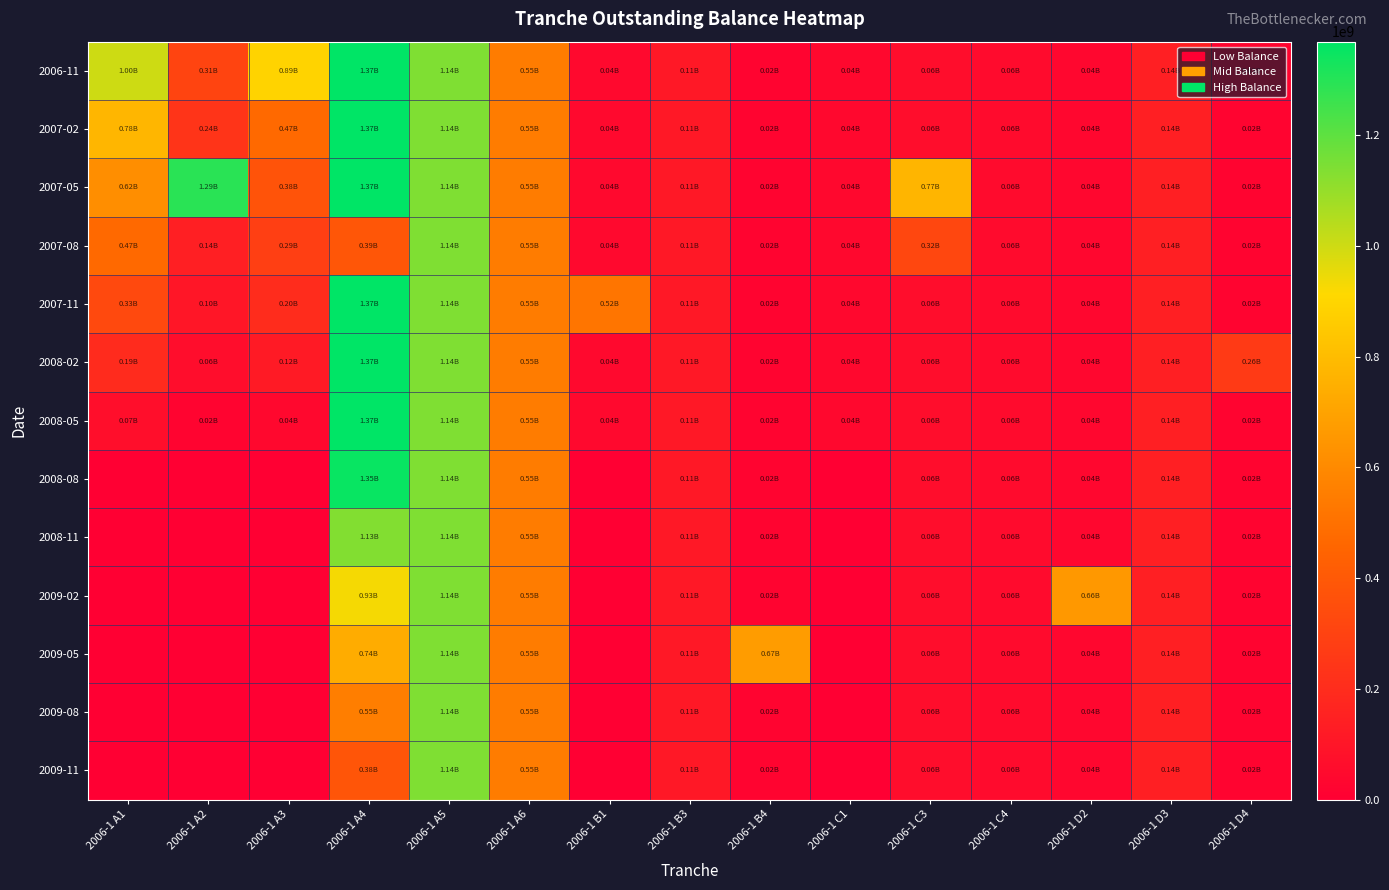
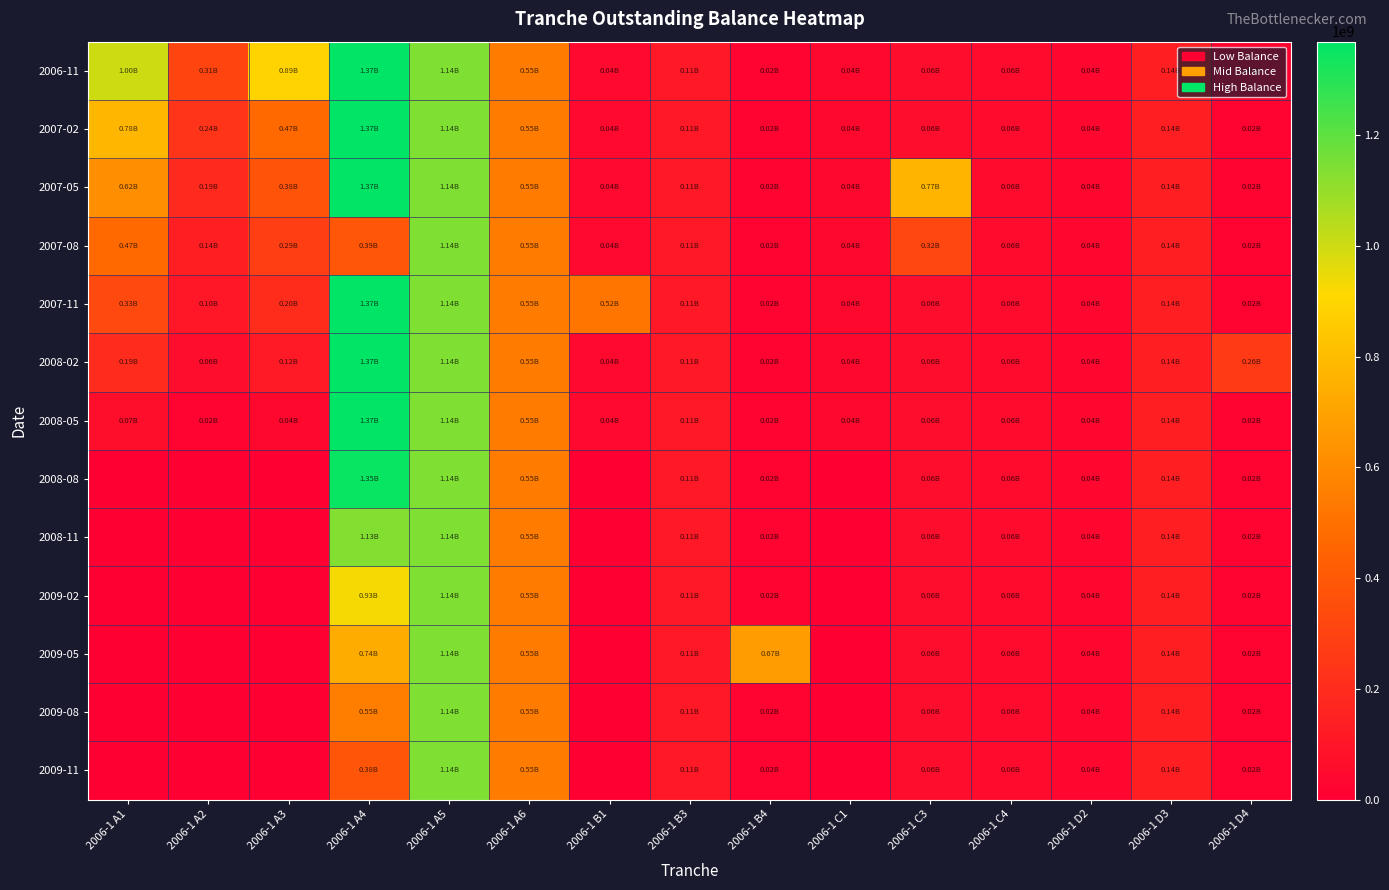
2007-05, 2006-1 A2: 1.29B -> 0.19B
2009-02, 2006-1 D2: 0.66B -> 0.04B
